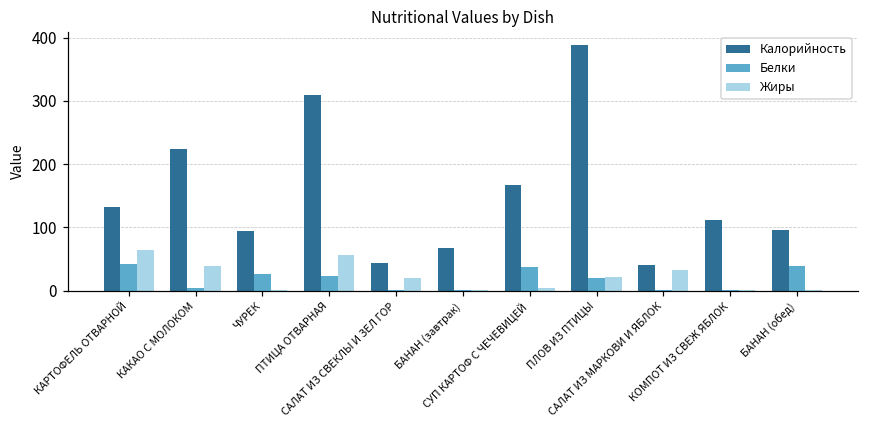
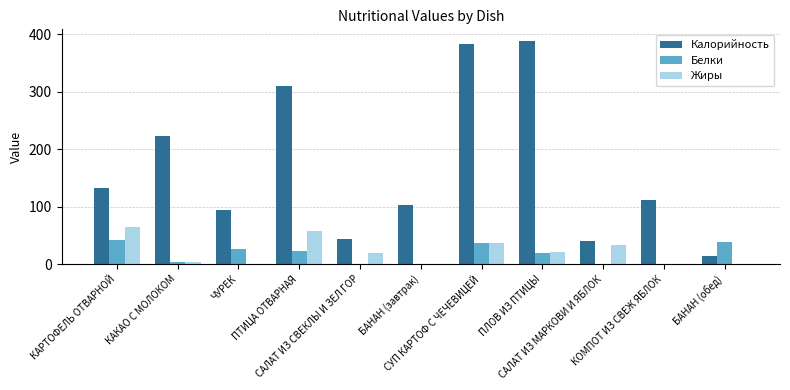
Жиры, КАКАО С МОЛОКОМ: 40 -> 0
Калорийность, БАНАН (завтрак): 70 -> 100
Калорийность, СУП КАРТОФ С ЧЕЧЕВИЦЕЙ: 170 -> 380
Жиры, СУП КАРТОФ С ЧЕЧЕВИЦЕЙ: 0 -> 40
Калорийность, БАНАН (обед): 100 -> 10
